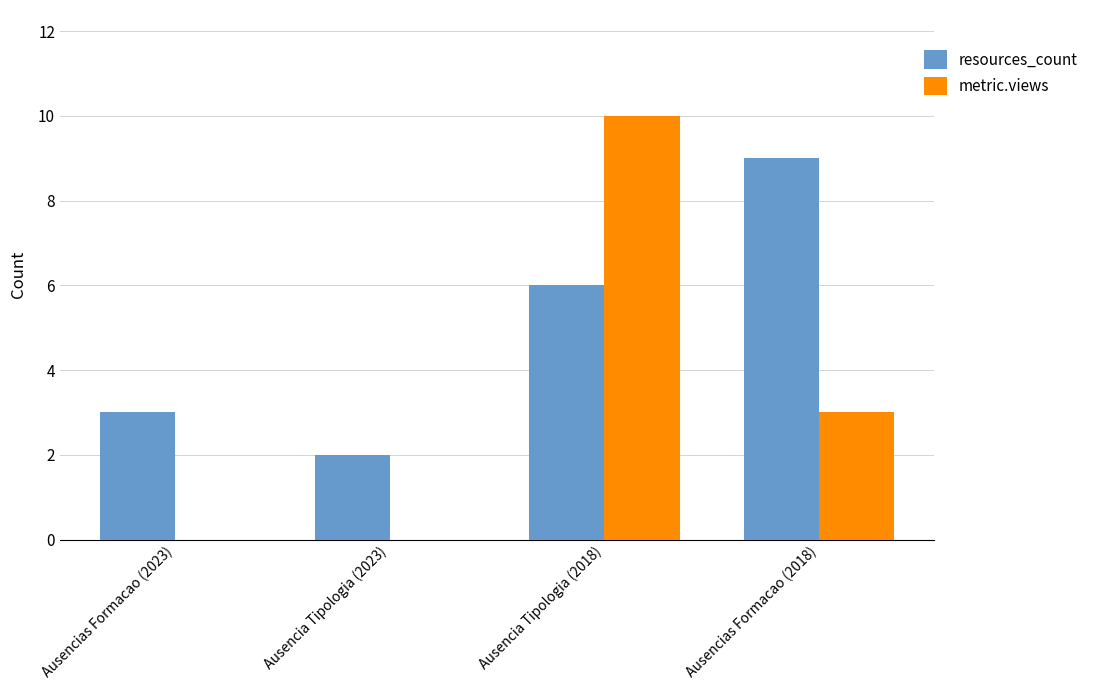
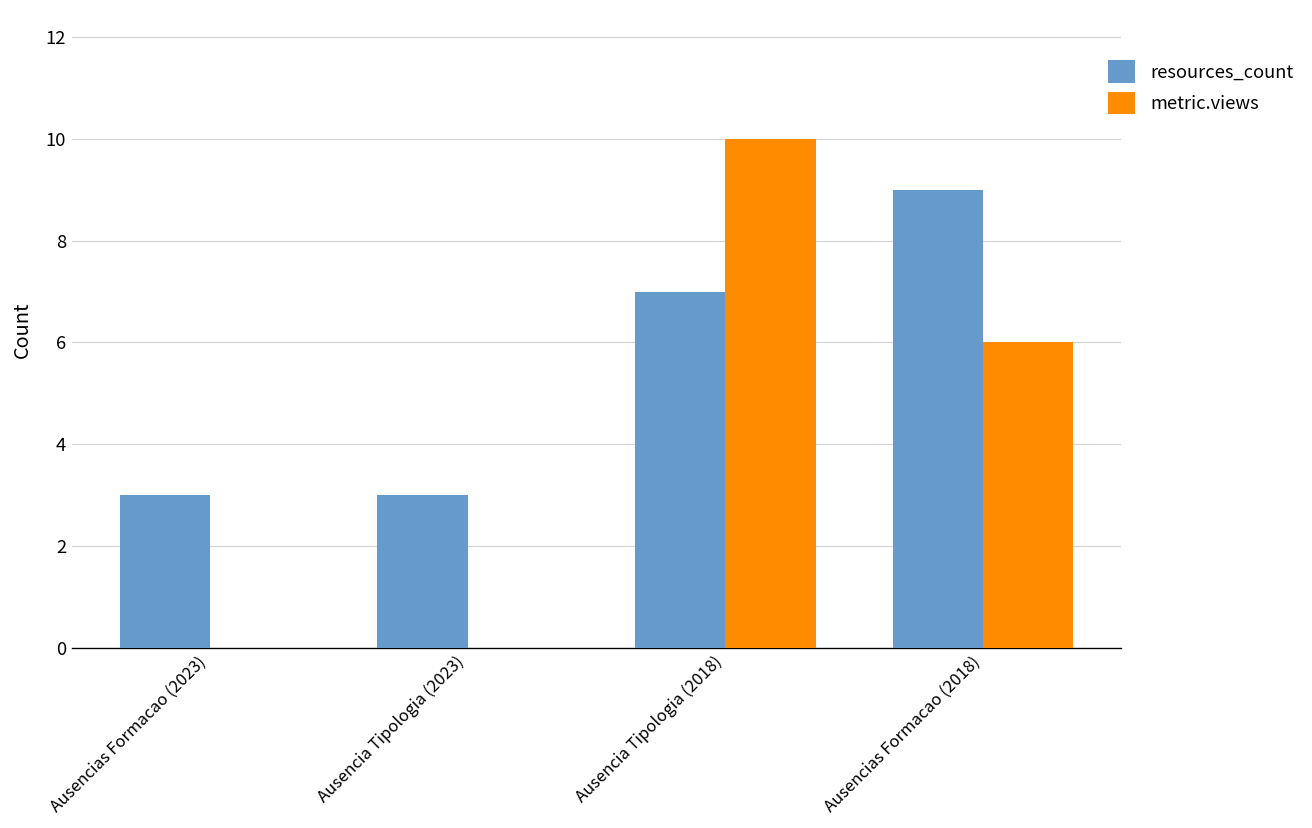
resources_count, Ausencia Tipologia (2023): 2 -> 3
resources_count, Ausencia Tipologia (2018): 6 -> 7
metric.views, Ausencias Formacao (2018): 3 -> 6
